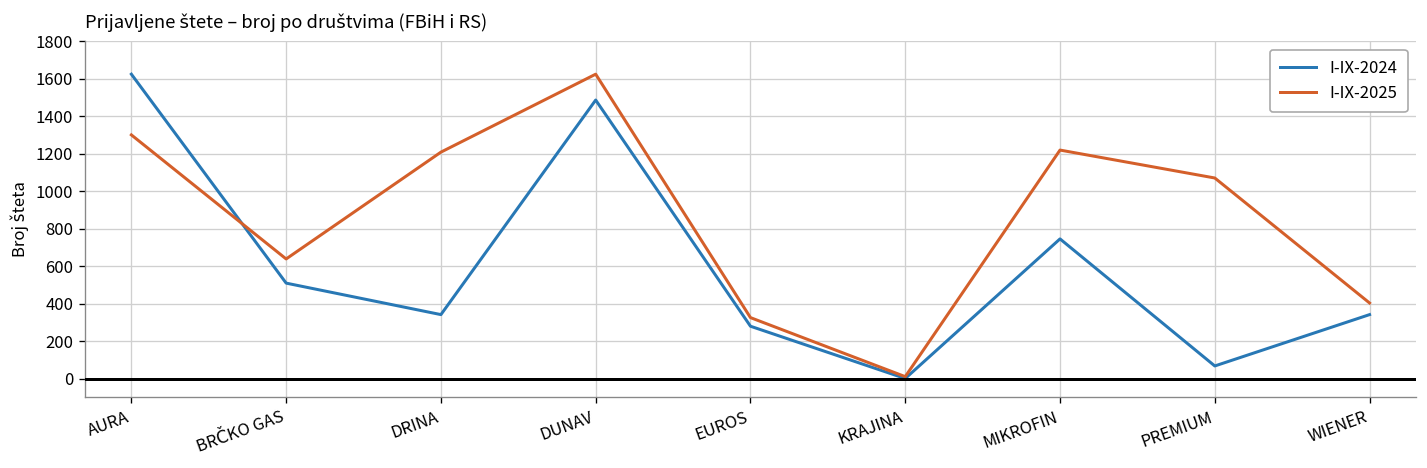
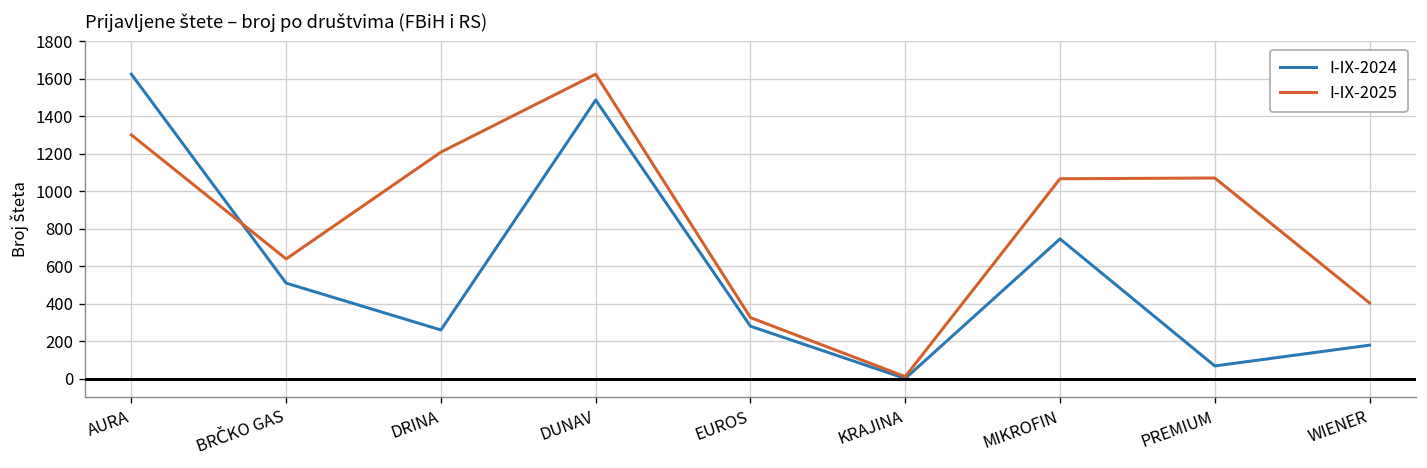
I-IX-2024, DRINA: 340 -> 260
I-IX-2025, MIKROFIN: 1220 -> 1070
I-IX-2024, WIENER: 340 -> 180
